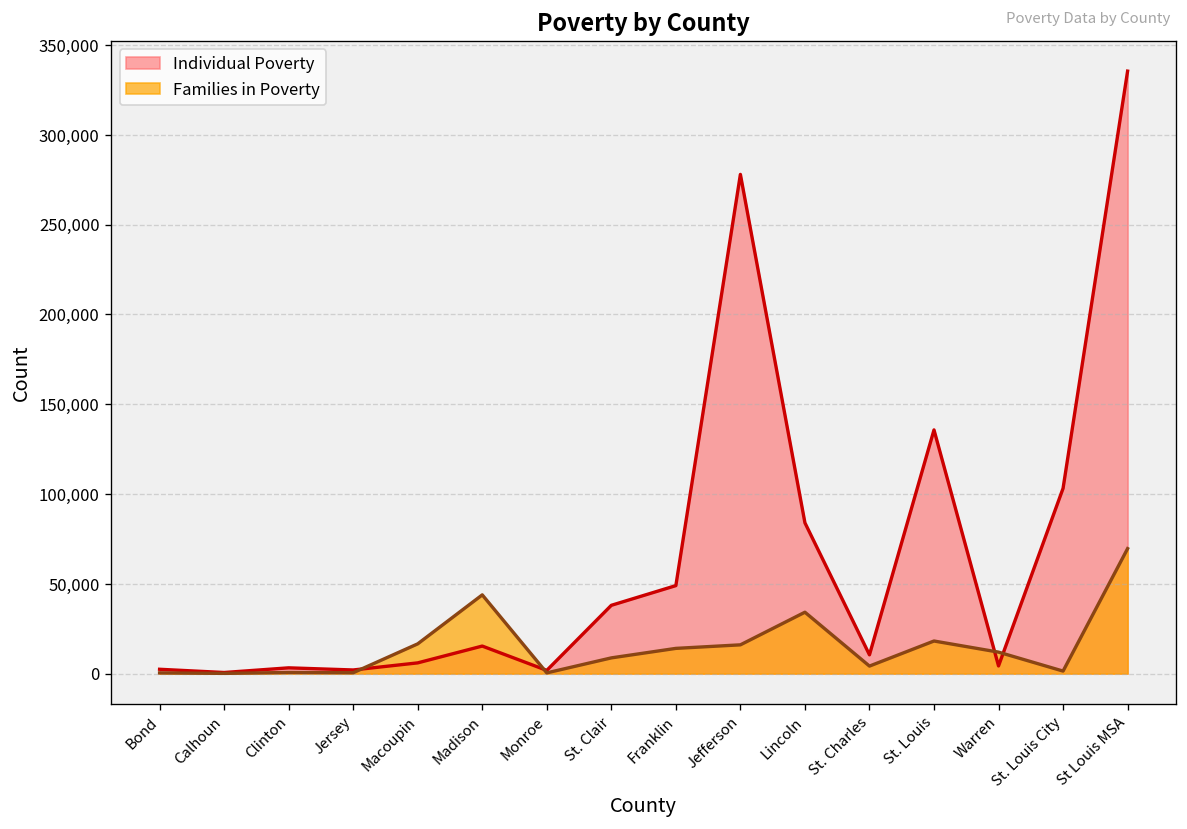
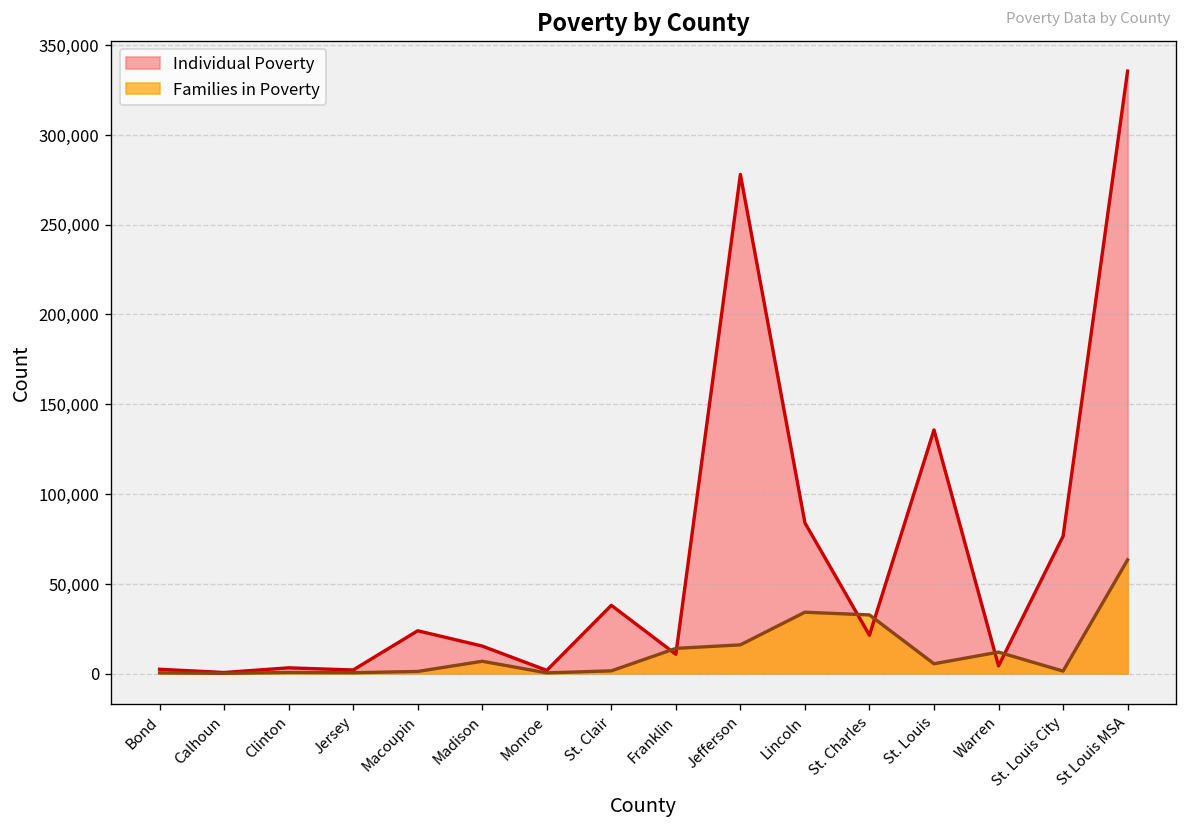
Individual Poverty, Macoupin: 6,000 -> 24,000
Families in Poverty, Macoupin: 17,000 -> 1,000
Families in Poverty, Madison: 44,000 -> 7,000
Families in Poverty, St. Clair: 9,000 -> 2,000
Individual Poverty, Franklin: 49,000 -> 11,000
Individual Poverty, St. Charles: 10,000 -> 21,000
Families in Poverty, St. Charles: 4,000 -> 33,000
Families in Poverty, St. Louis: 18,000 -> 5,000
Individual Poverty, St. Louis City: 103,000 -> 76,000
Families in Poverty, St Louis MSA: 70,000 -> 63,000
